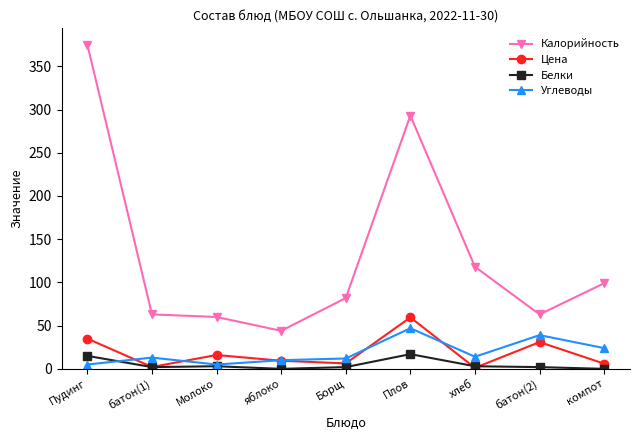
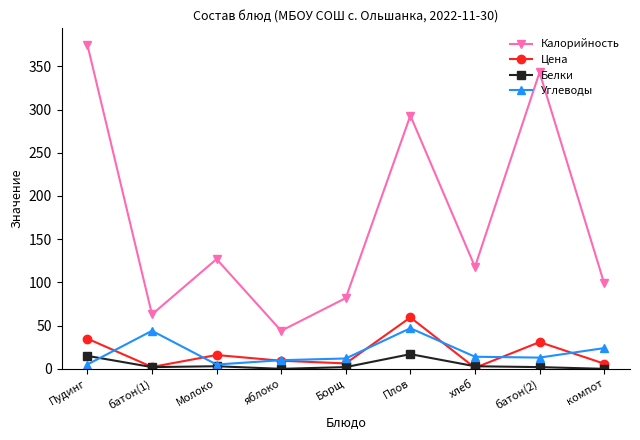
Углеводы, батон(1): 10 -> 40
Калорийность, Молоко: 60 -> 130
Калорийность, батон(2): 60 -> 340
Углеводы, батон(2): 40 -> 10
